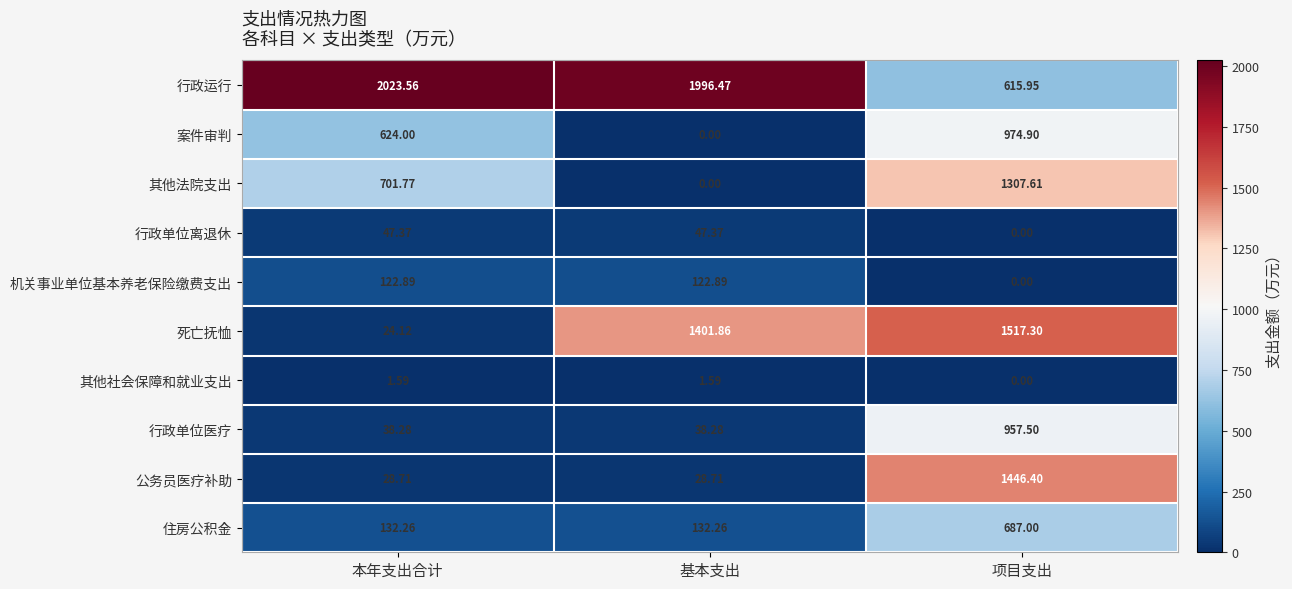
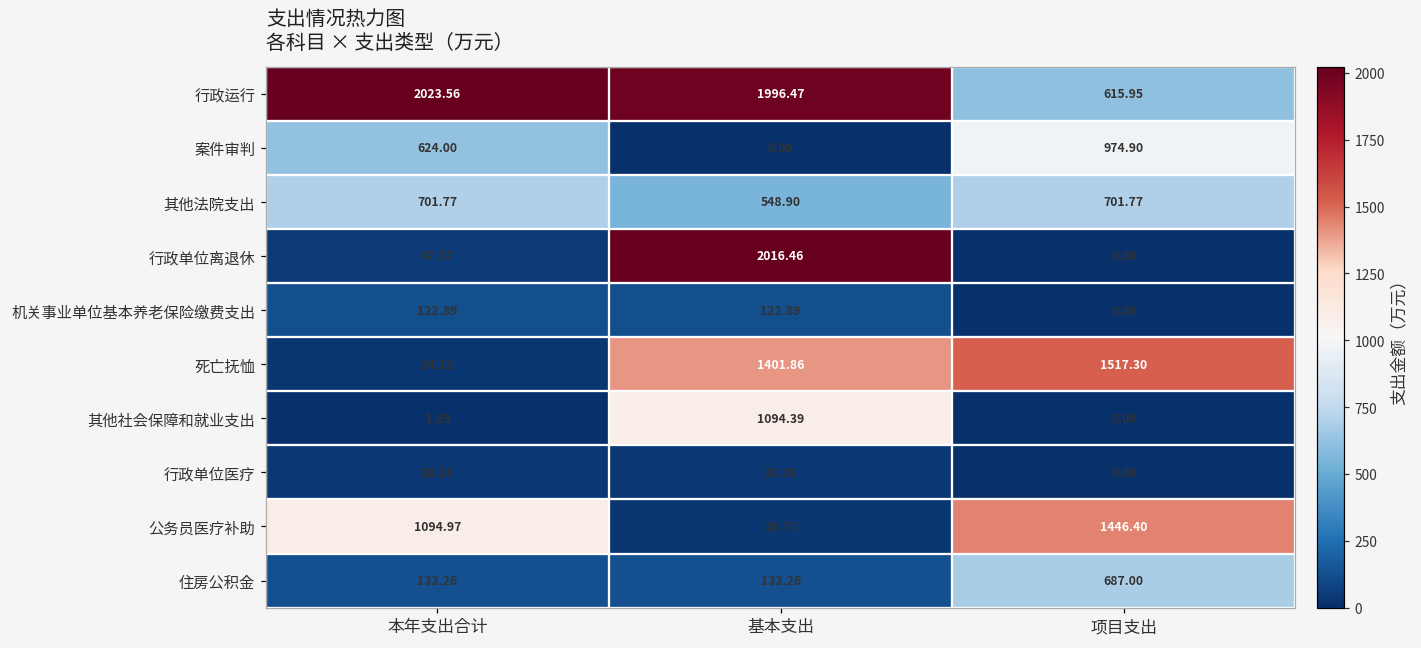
其他法院支出, 基本支出: 0.00 -> 548.90
其他法院支出, 项目支出: 1307.61 -> 701.77
行政单位离退休, 基本支出: 47.37 -> 2016.46
其他社会保障和就业支出, 基本支出: 1.59 -> 1094.39
行政单位医疗, 项目支出: 957.50 -> 0.00
公务员医疗补助, 本年支出合计: 28.71 -> 1094.97
